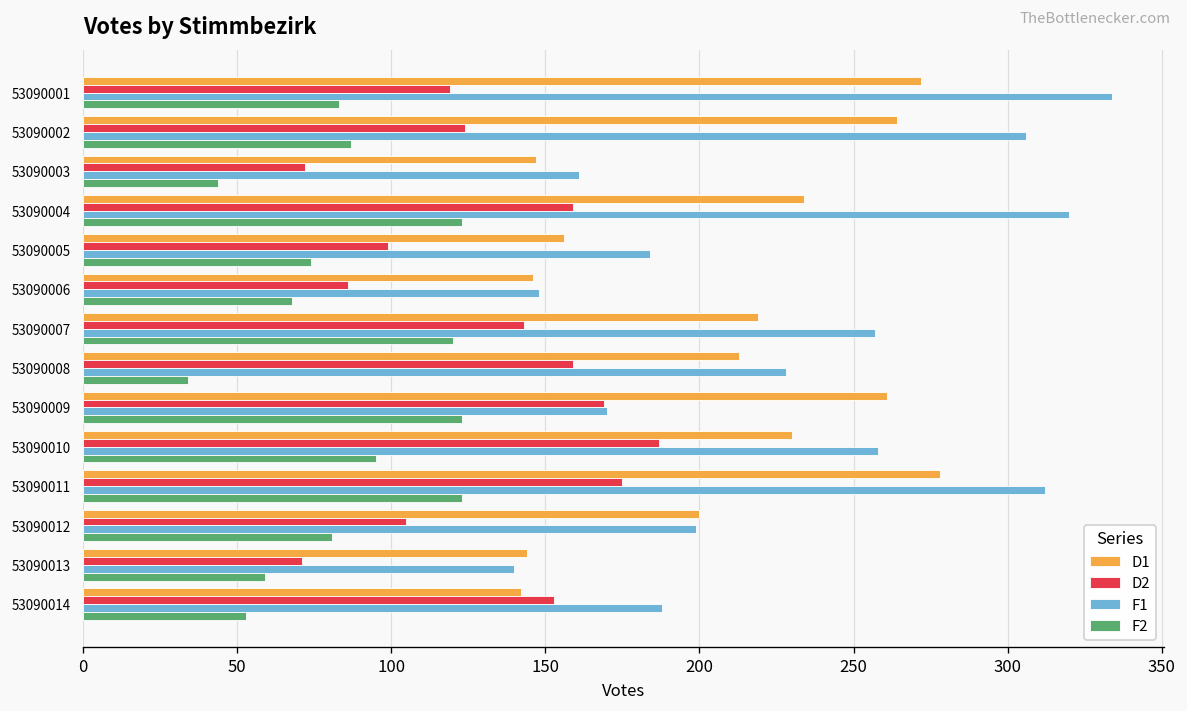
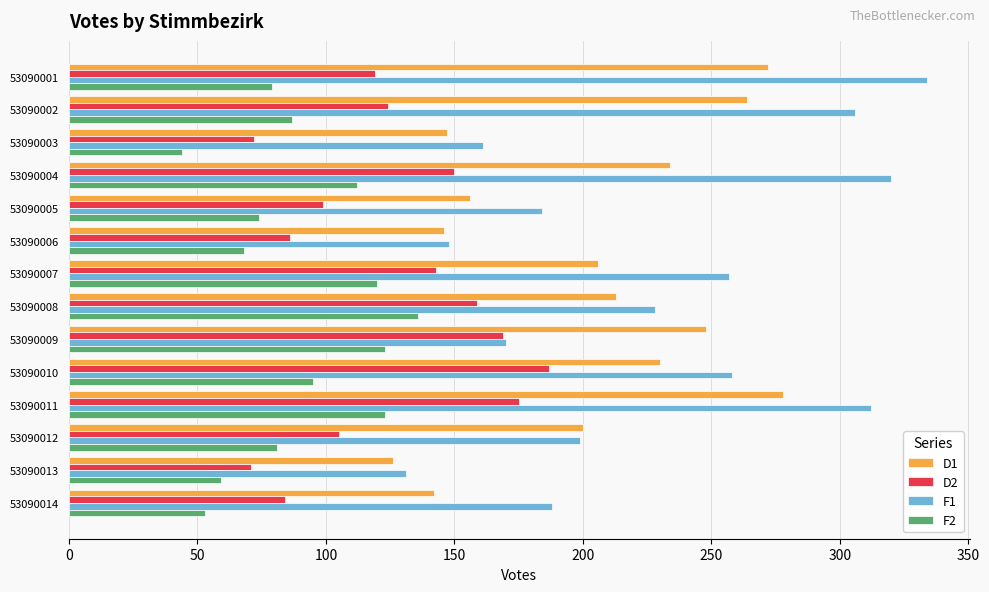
F2, 53090001: 83 -> 79
D2, 53090004: 159 -> 150
F2, 53090004: 123 -> 112
D1, 53090007: 219 -> 206
F2, 53090008: 34 -> 136
D1, 53090009: 261 -> 248
D1, 53090013: 144 -> 126
F1, 53090013: 140 -> 131
D2, 53090014: 153 -> 84
